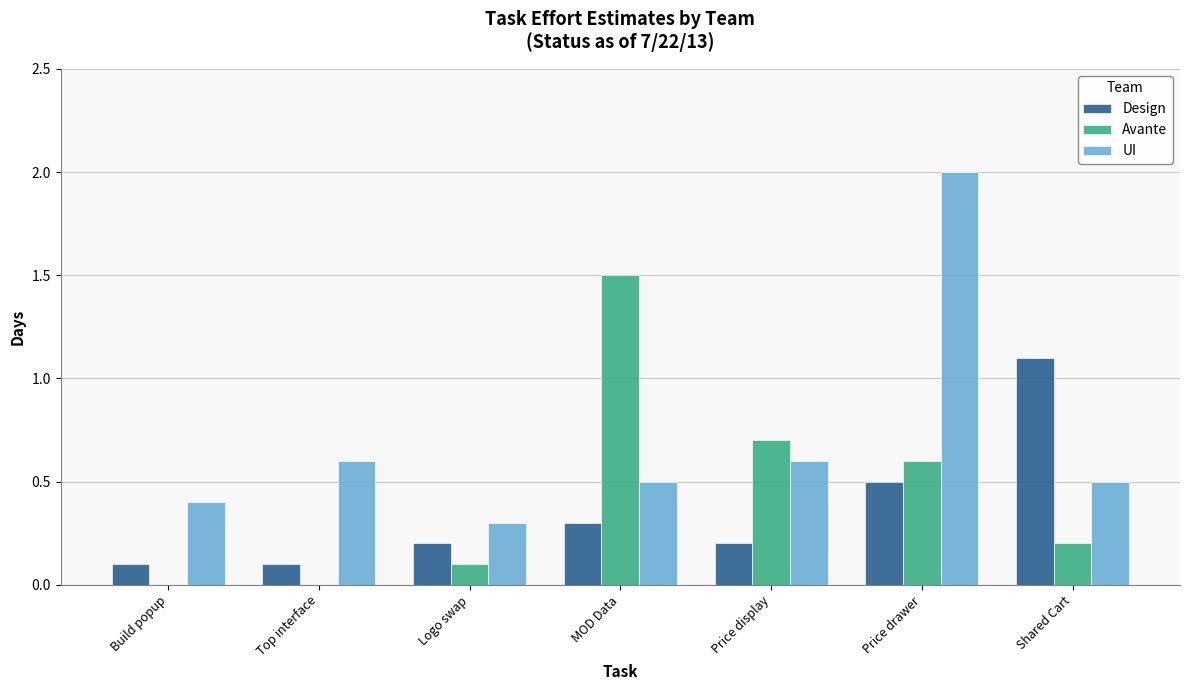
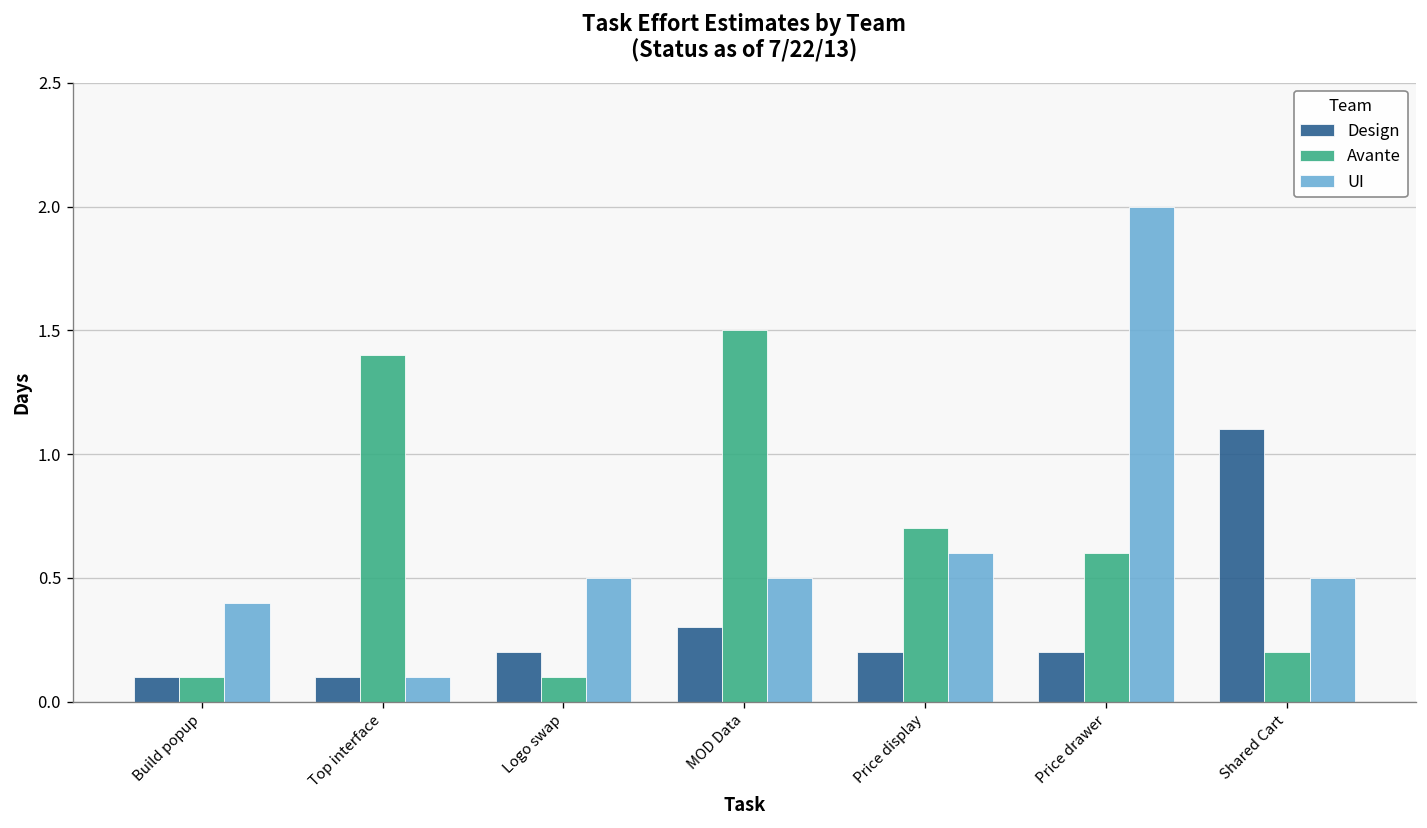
Avante, Build popup: 0.0 -> 0.1
Avante, Top interface: 0.0 -> 1.4
UI, Top interface: 0.6 -> 0.1
UI, Logo swap: 0.3 -> 0.5
Design, Price drawer: 0.5 -> 0.2
